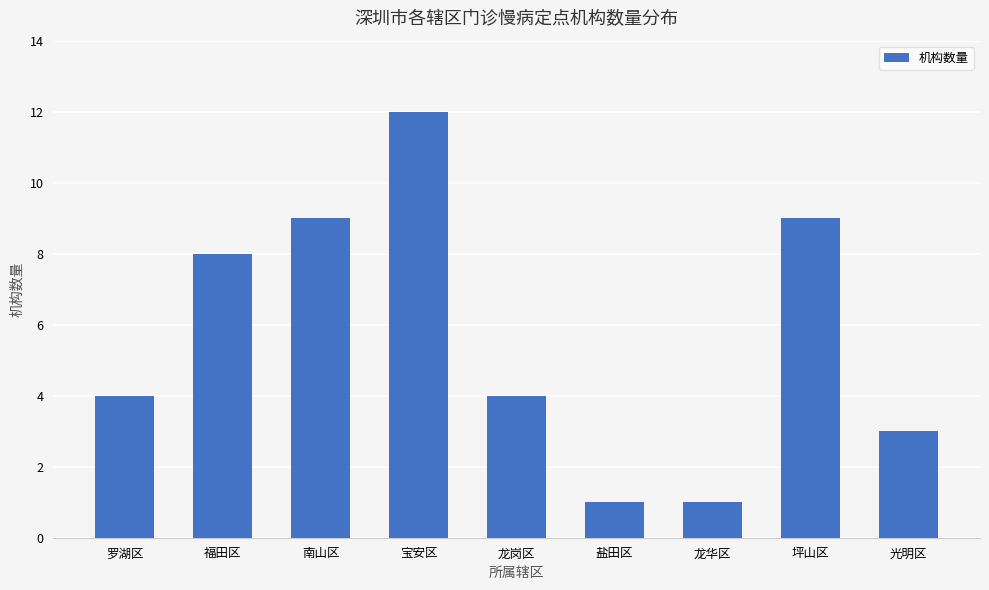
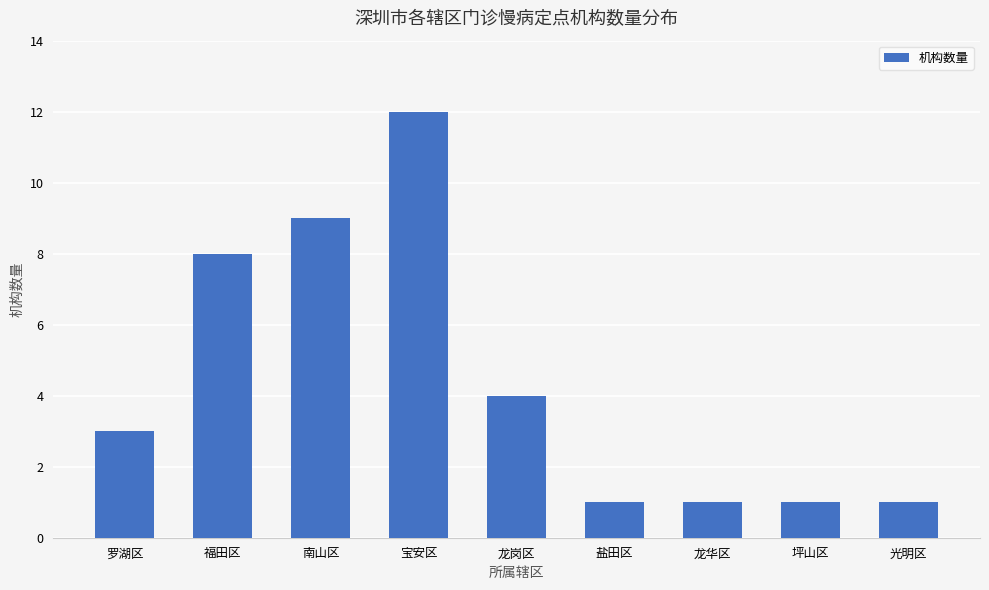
罗湖区: 4 -> 3
坪山区: 9 -> 1
光明区: 3 -> 1
